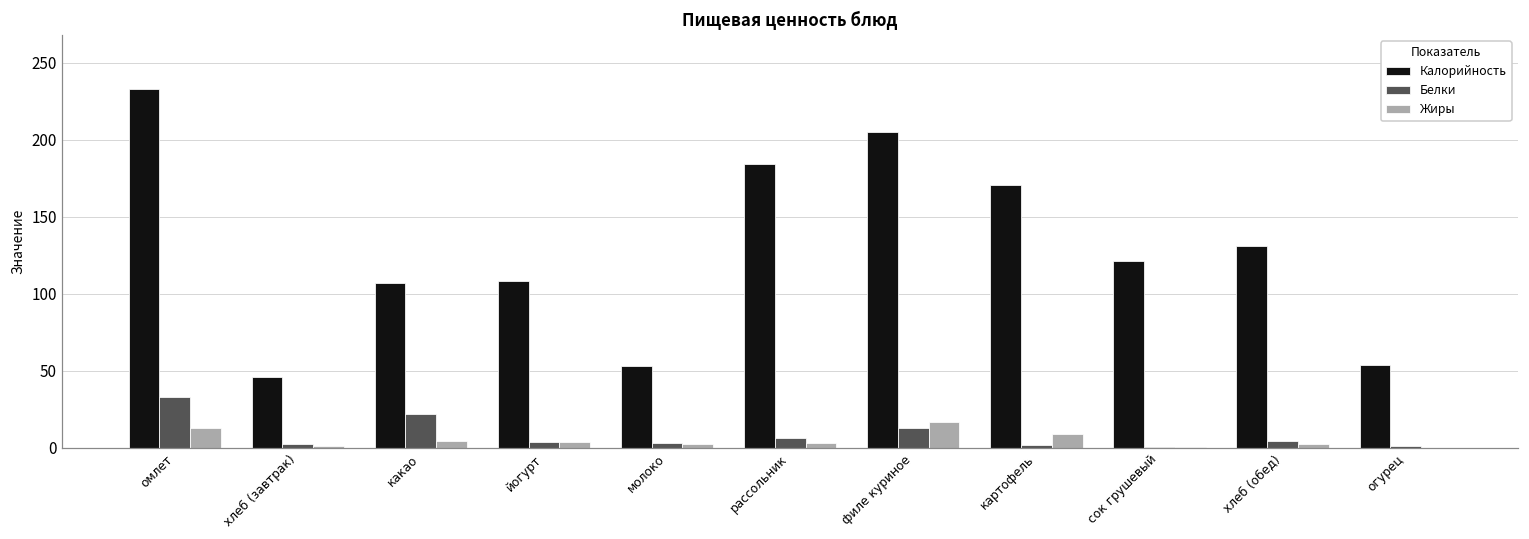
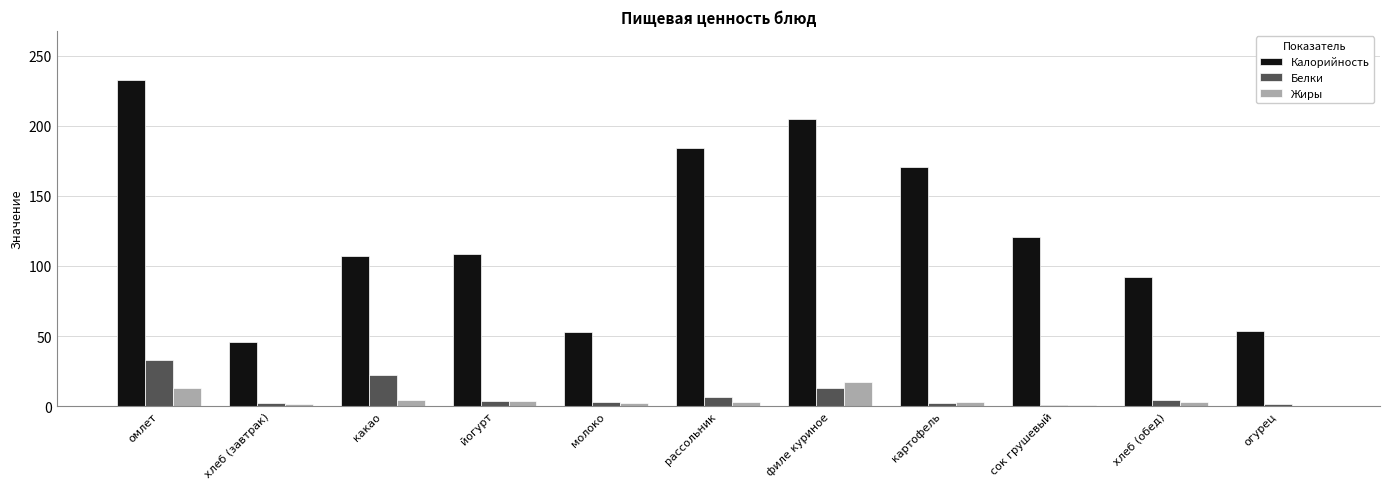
Жиры, картофель: 9 -> 3
Калорийность, хлеб (обед): 131 -> 92
